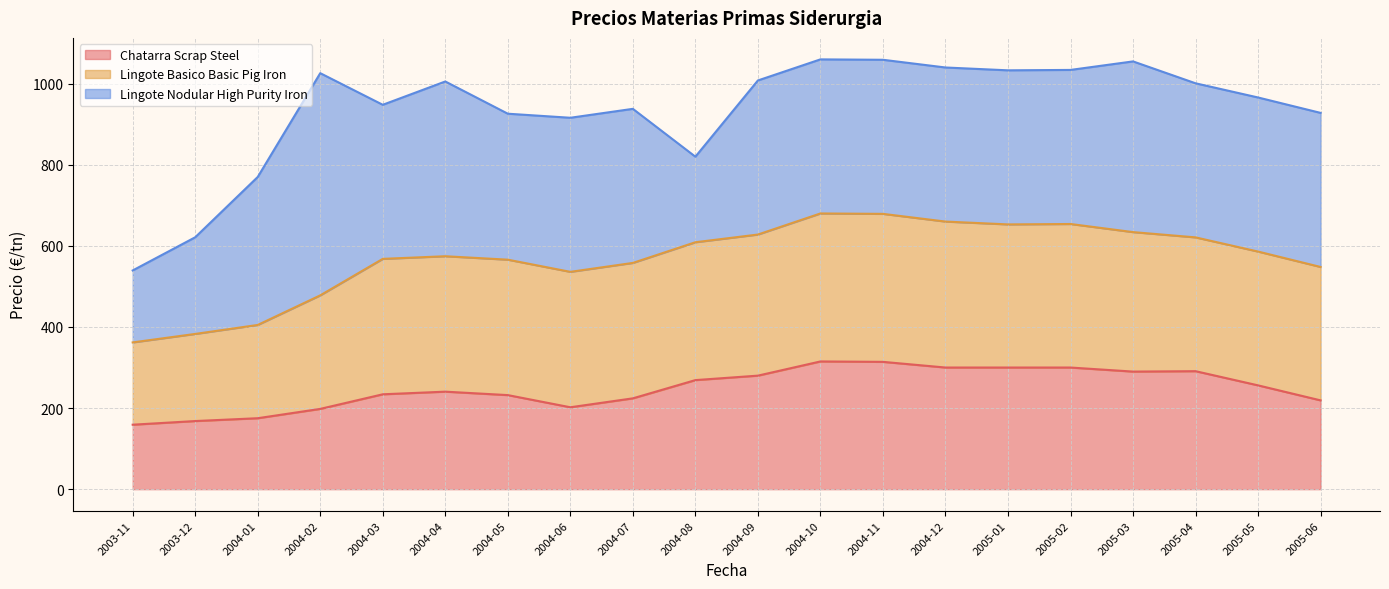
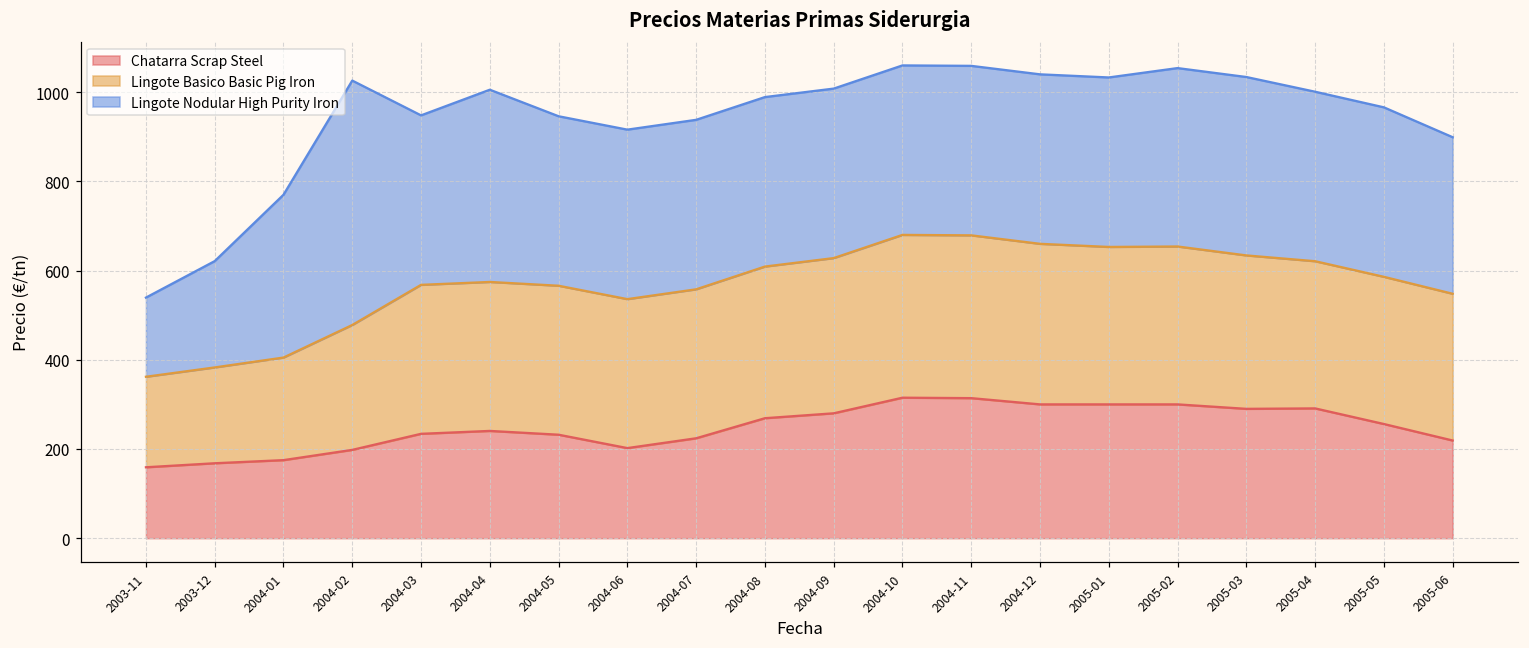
Lingote Nodular High Purity Iron, 2004-05: 360 -> 380
Lingote Nodular High Purity Iron, 2004-08: 210 -> 380
Lingote Nodular High Purity Iron, 2005-02: 380 -> 400
Lingote Nodular High Purity Iron, 2005-03: 420 -> 400
Lingote Nodular High Purity Iron, 2005-06: 380 -> 350
